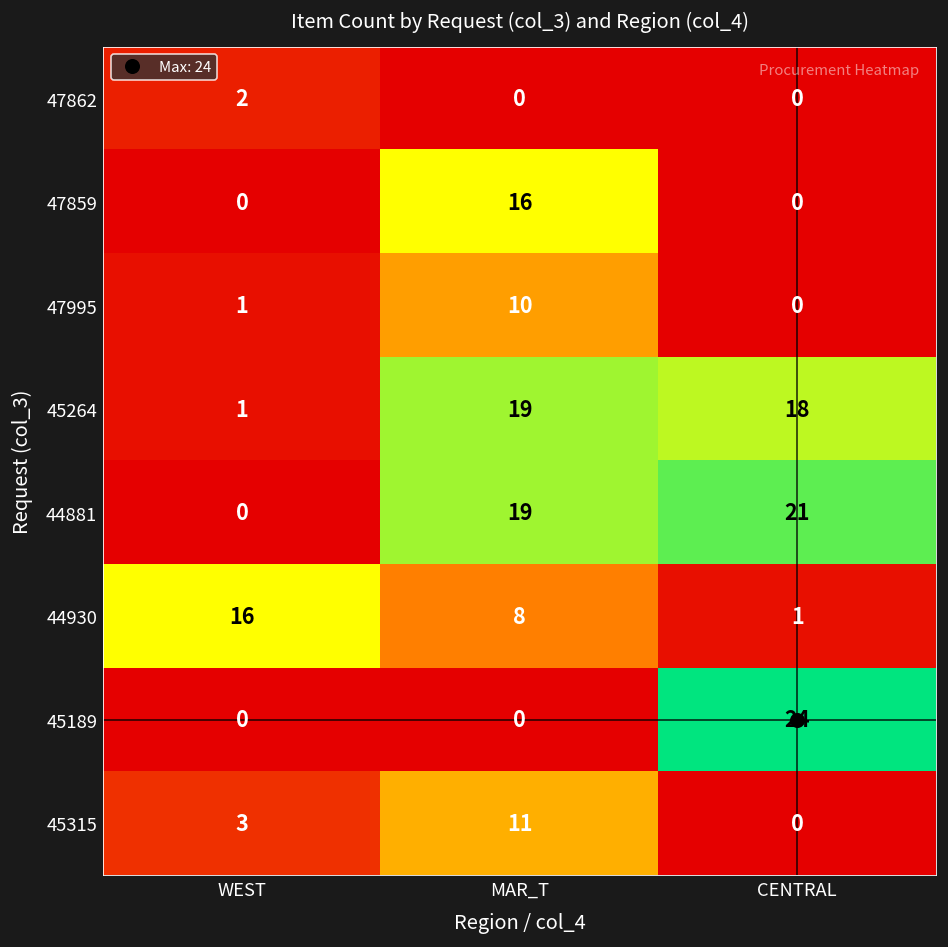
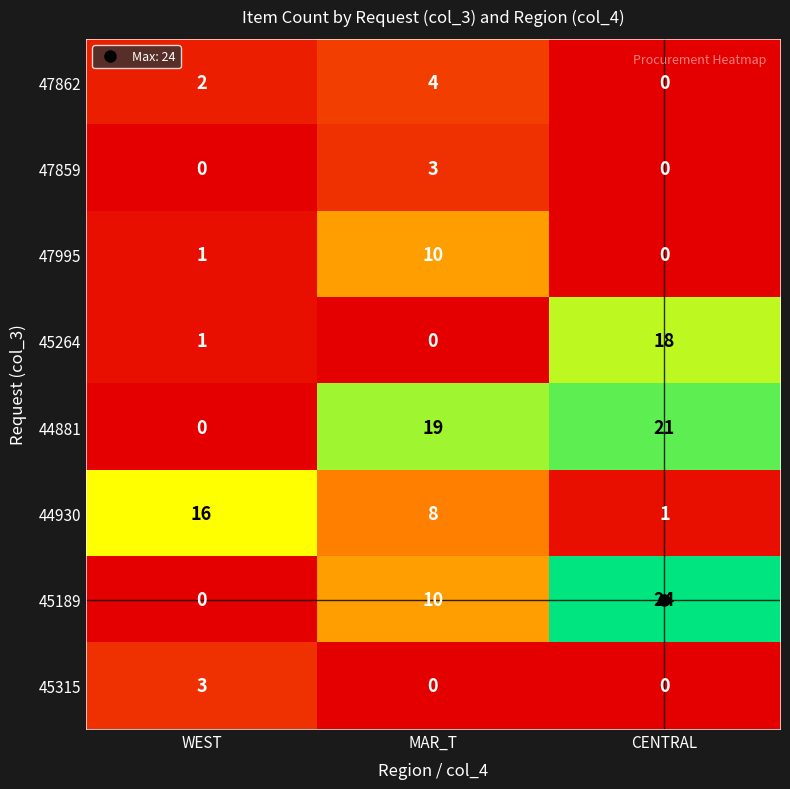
47862, MAR_T: 0 -> 4
47859, MAR_T: 16 -> 3
45264, MAR_T: 19 -> 0
45189, MAR_T: 0 -> 10
45315, MAR_T: 11 -> 0
